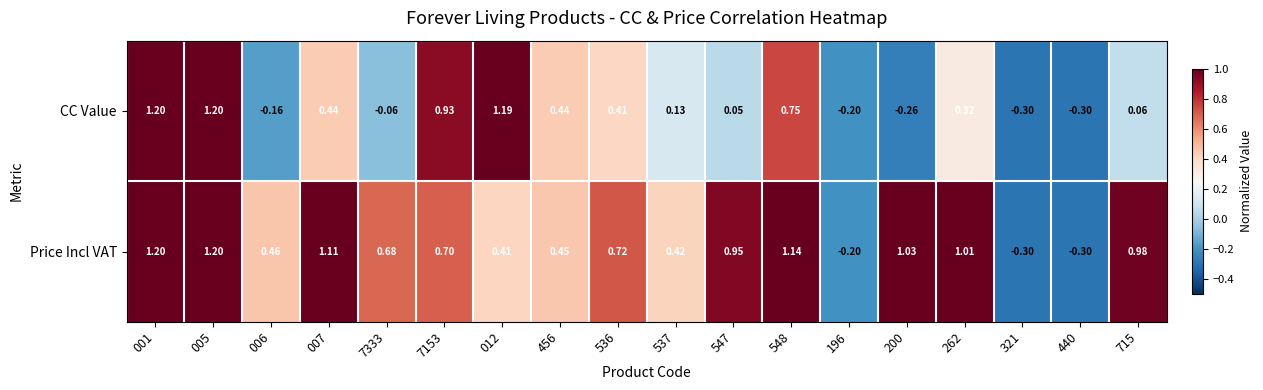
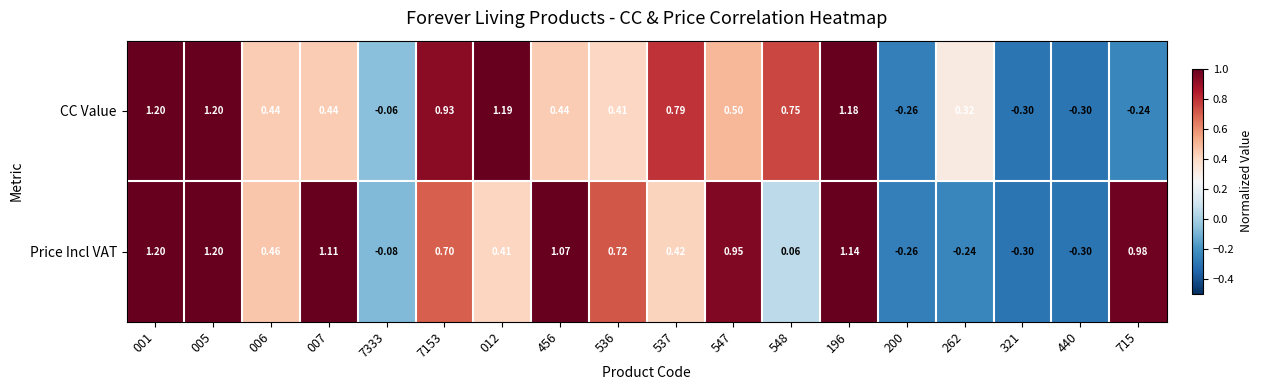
CC Value, 006: -0.16 -> 0.44
CC Value, 537: 0.13 -> 0.79
CC Value, 547: 0.05 -> 0.50
CC Value, 196: -0.20 -> 1.18
CC Value, 715: 0.06 -> -0.24
Price Incl VAT, 7333: 0.68 -> -0.08
Price Incl VAT, 456: 0.45 -> 1.07
Price Incl VAT, 548: 1.14 -> 0.06
Price Incl VAT, 196: -0.20 -> 1.14
Price Incl VAT, 200: 1.03 -> -0.26
Price Incl VAT, 262: 1.01 -> -0.24
